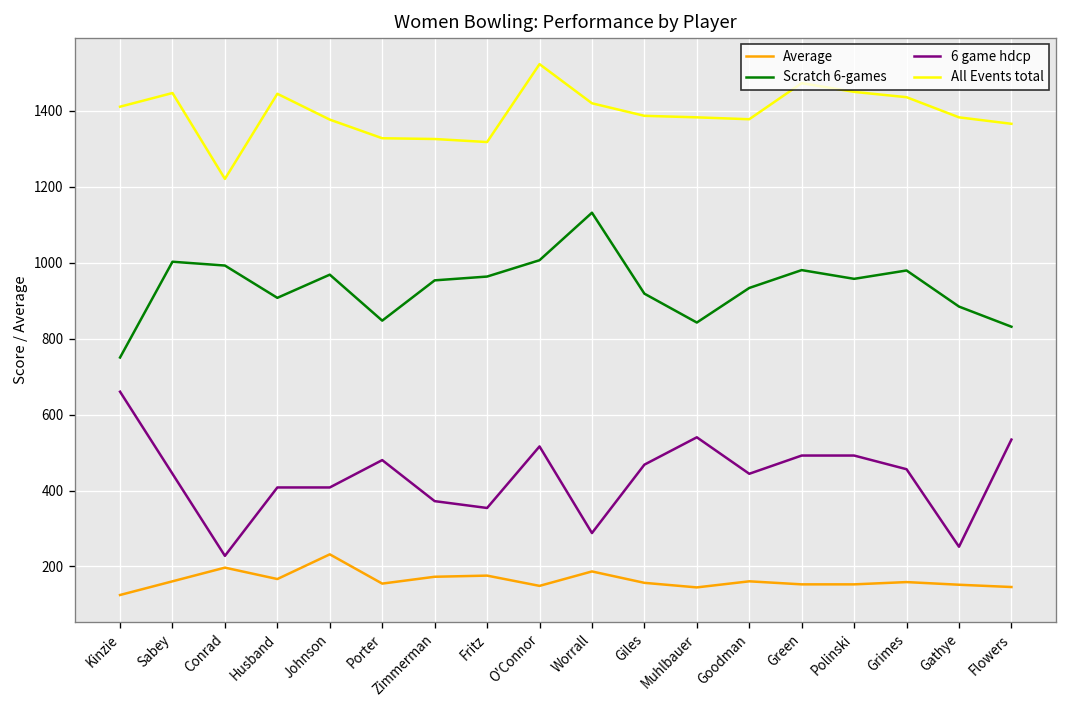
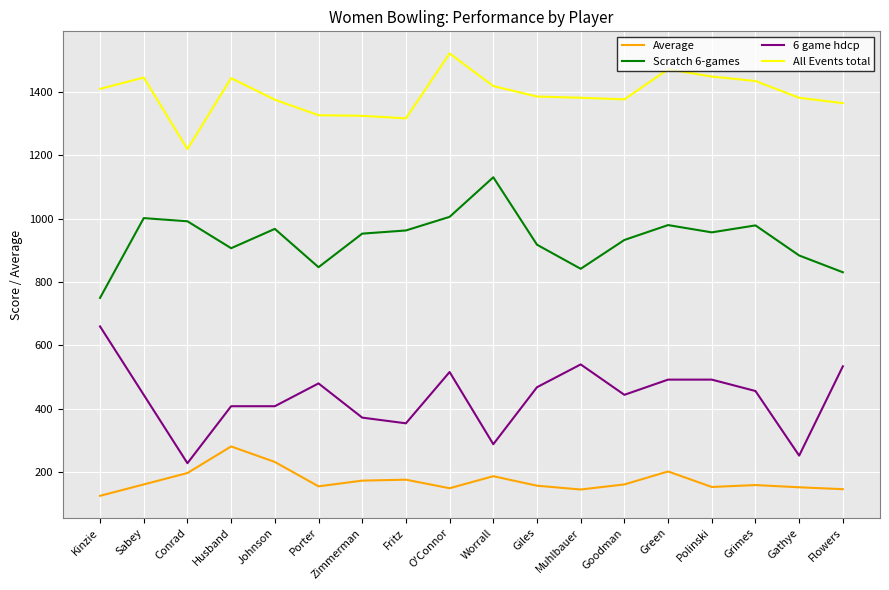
Average, Husband: 170 -> 280
Average, Green: 150 -> 200
